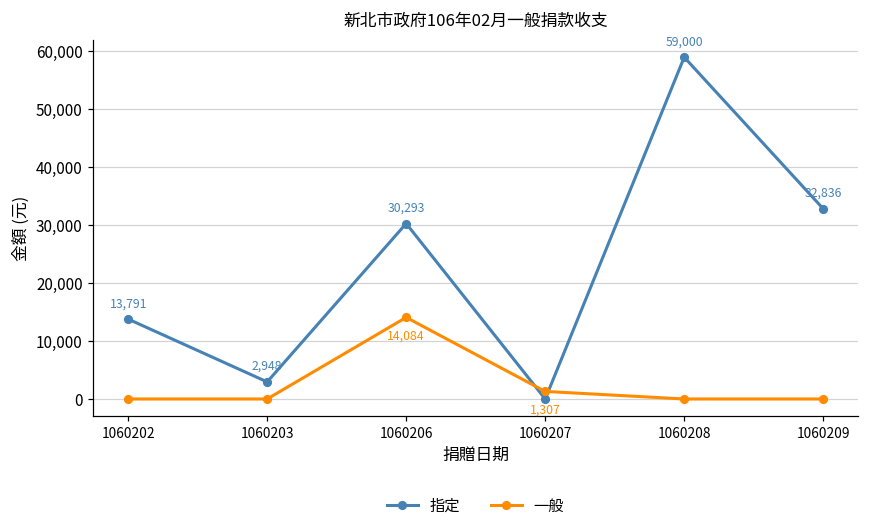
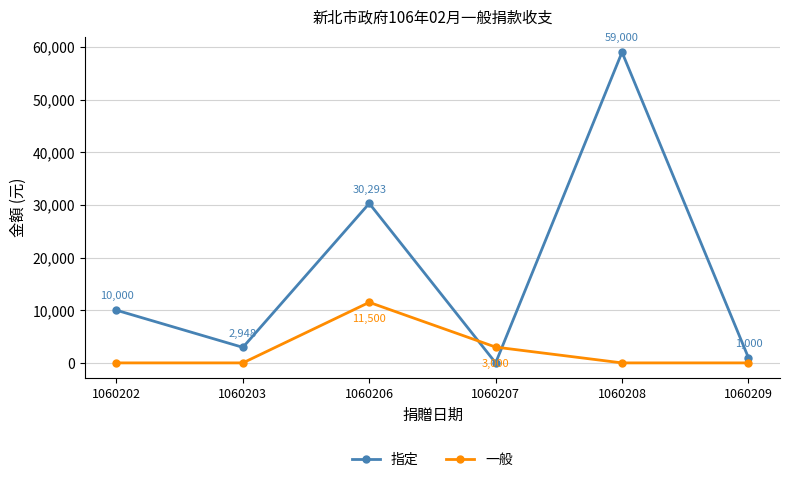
指定, 1060202: 13,791 -> 10,000
一般, 1060206: 14,084 -> 11,500
一般, 1060207: 1,307 -> 3,000
指定, 1060209: 32,836 -> 1,000
